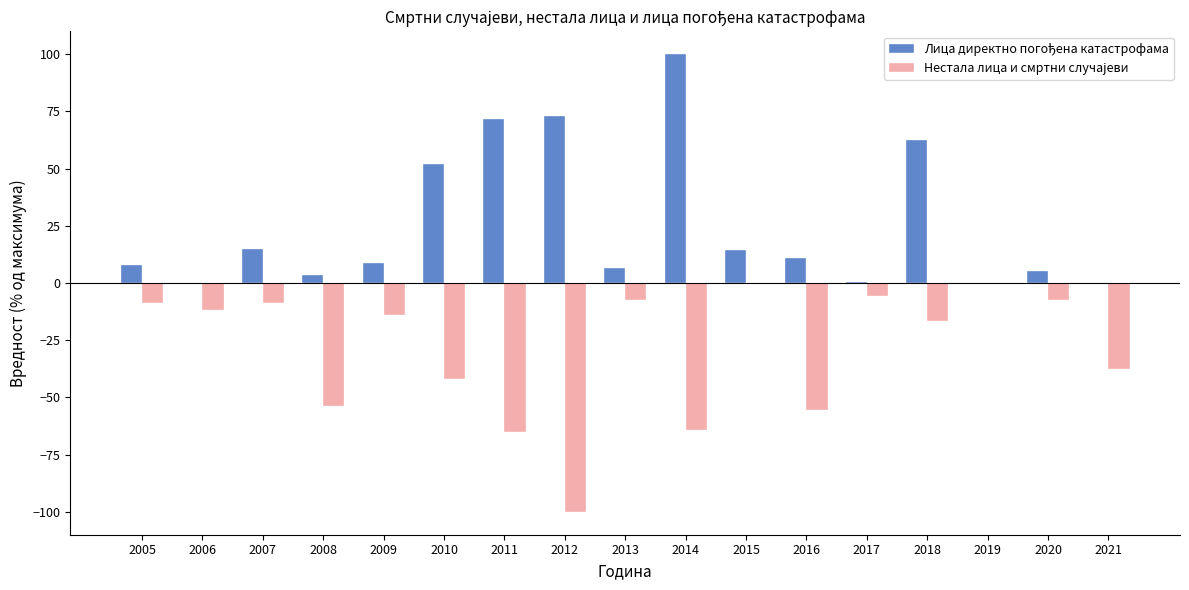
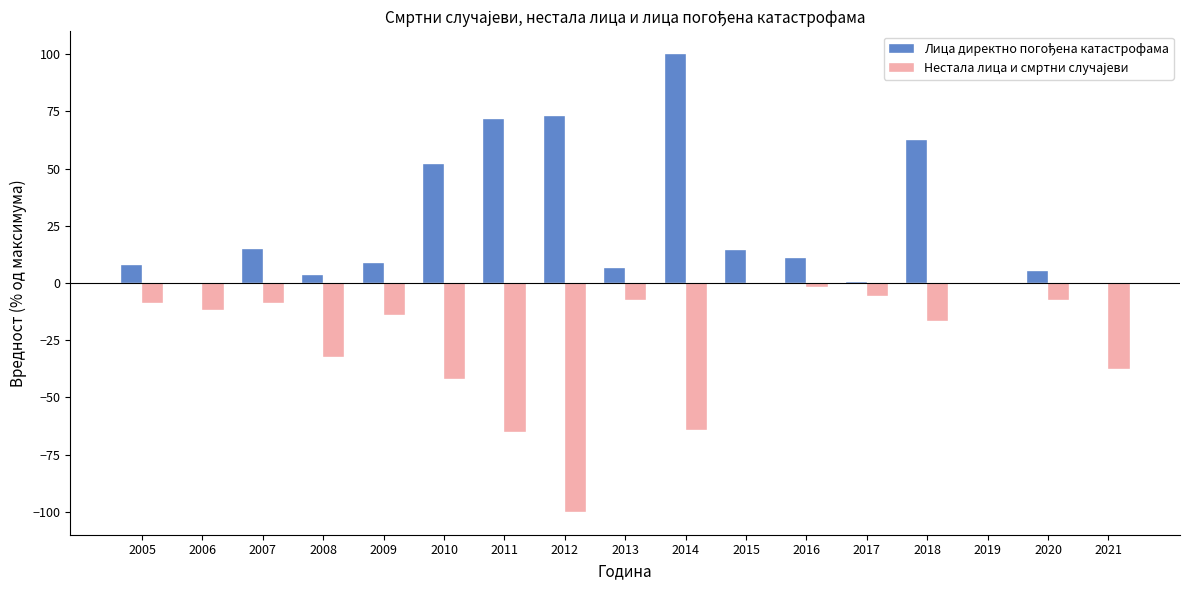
Нестала лица и смртни случајеви, 2008: -54 -> -32
Нестала лица и смртни случајеви, 2016: -56 -> -2
